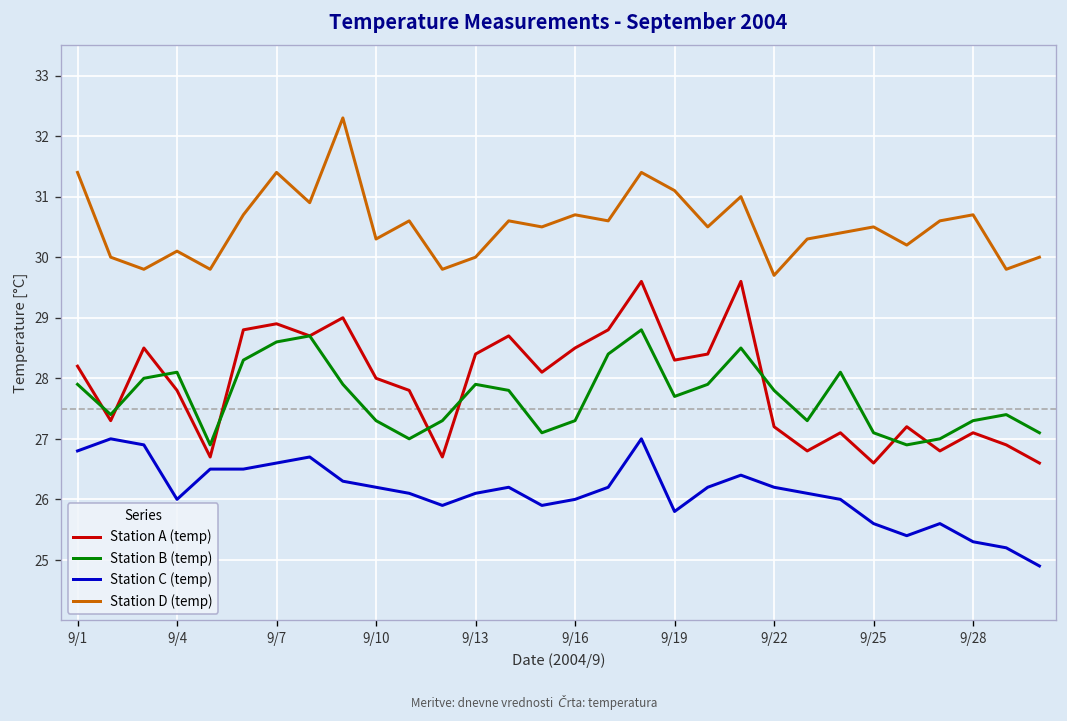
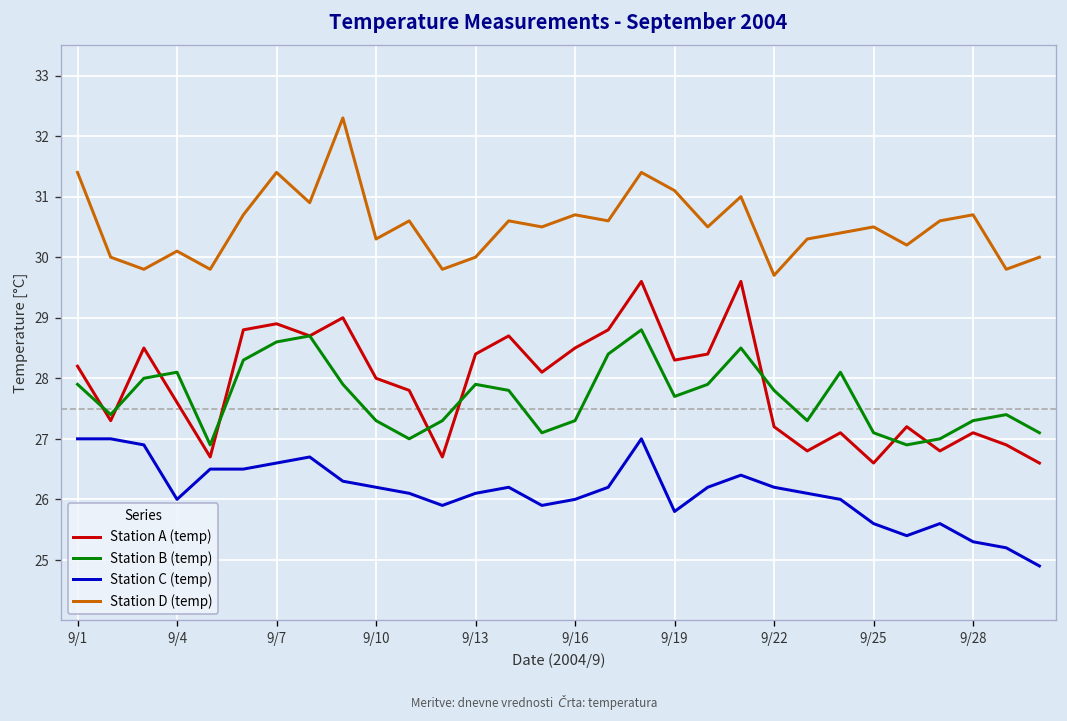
Station C (temp), 9/1: 26.8 -> 27.0
Station A (temp), 9/4: 27.8 -> 27.6
